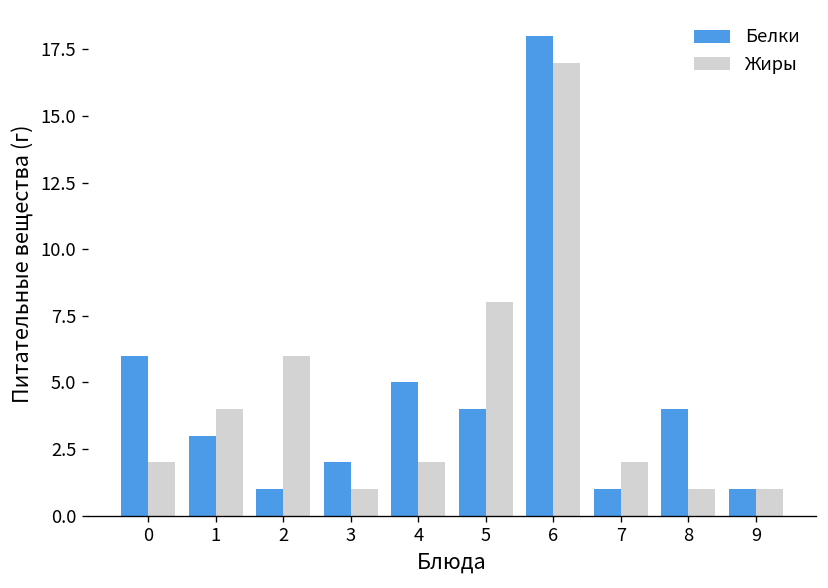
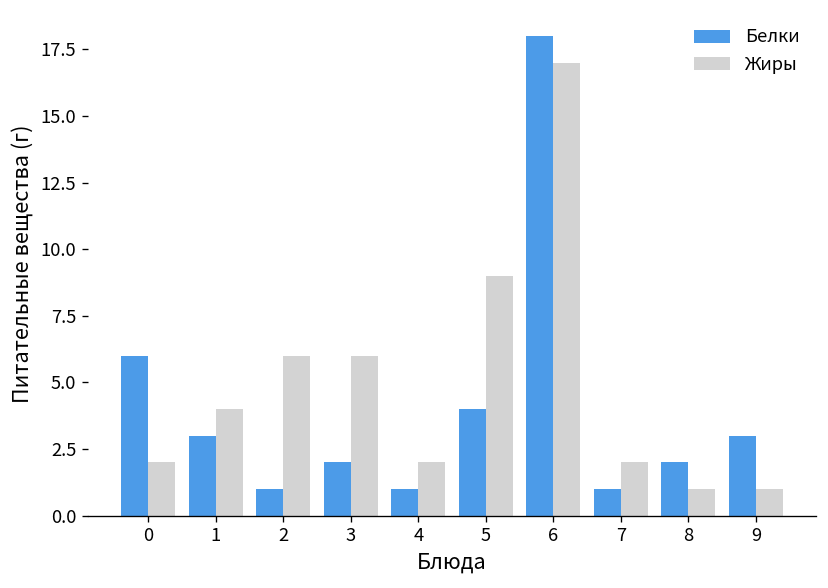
Жиры, 3: 1 -> 6
Белки, 4: 5 -> 1
Жиры, 5: 8 -> 9
Белки, 8: 4 -> 2
Белки, 9: 1 -> 3
